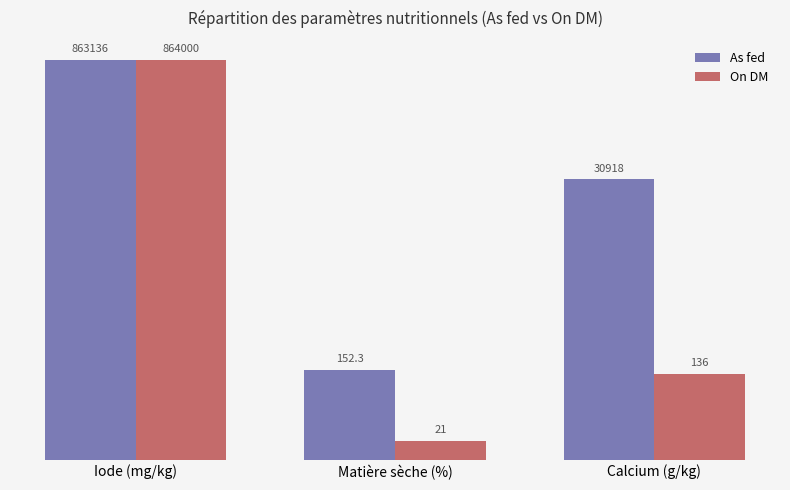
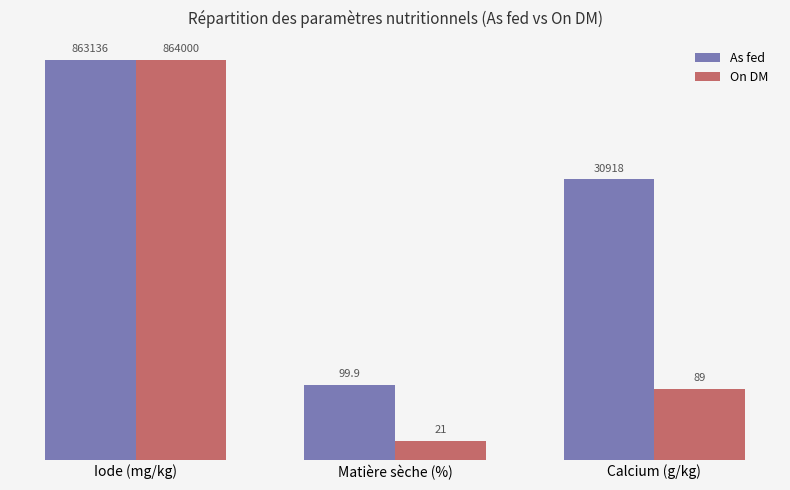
As fed, Matière sèche (%): 152.3 -> 99.9
On DM, Calcium (g/kg): 136 -> 89
